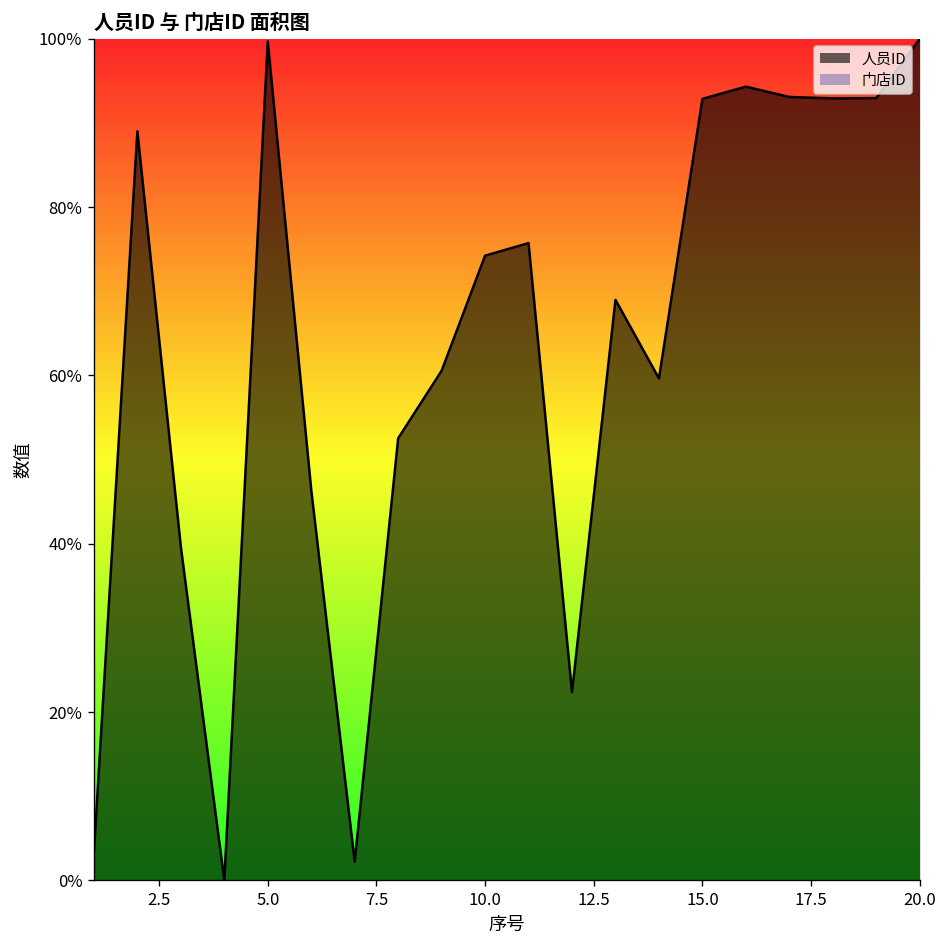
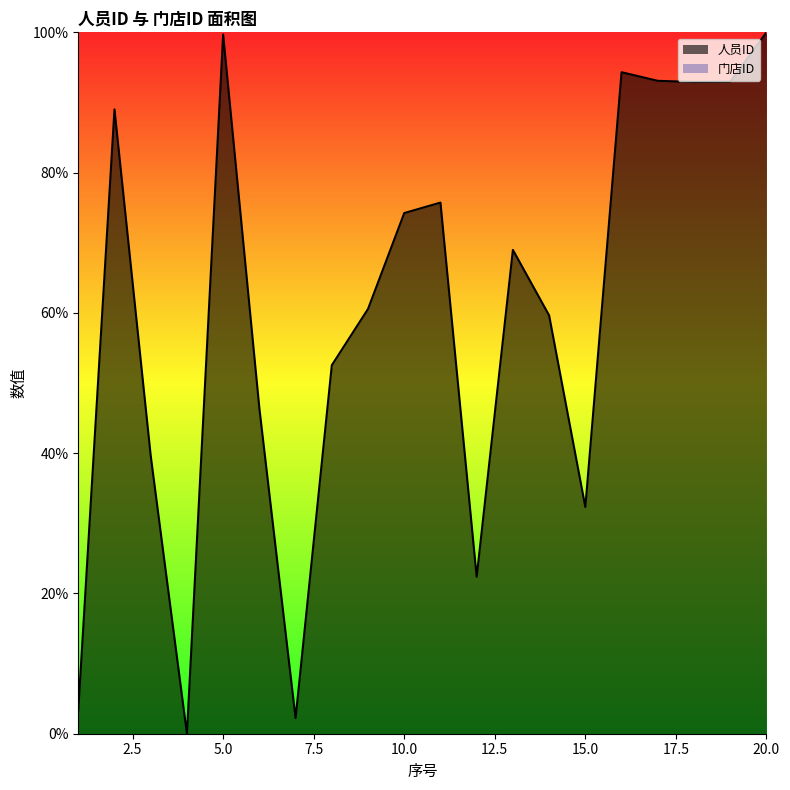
15.0: 93% -> 32%
